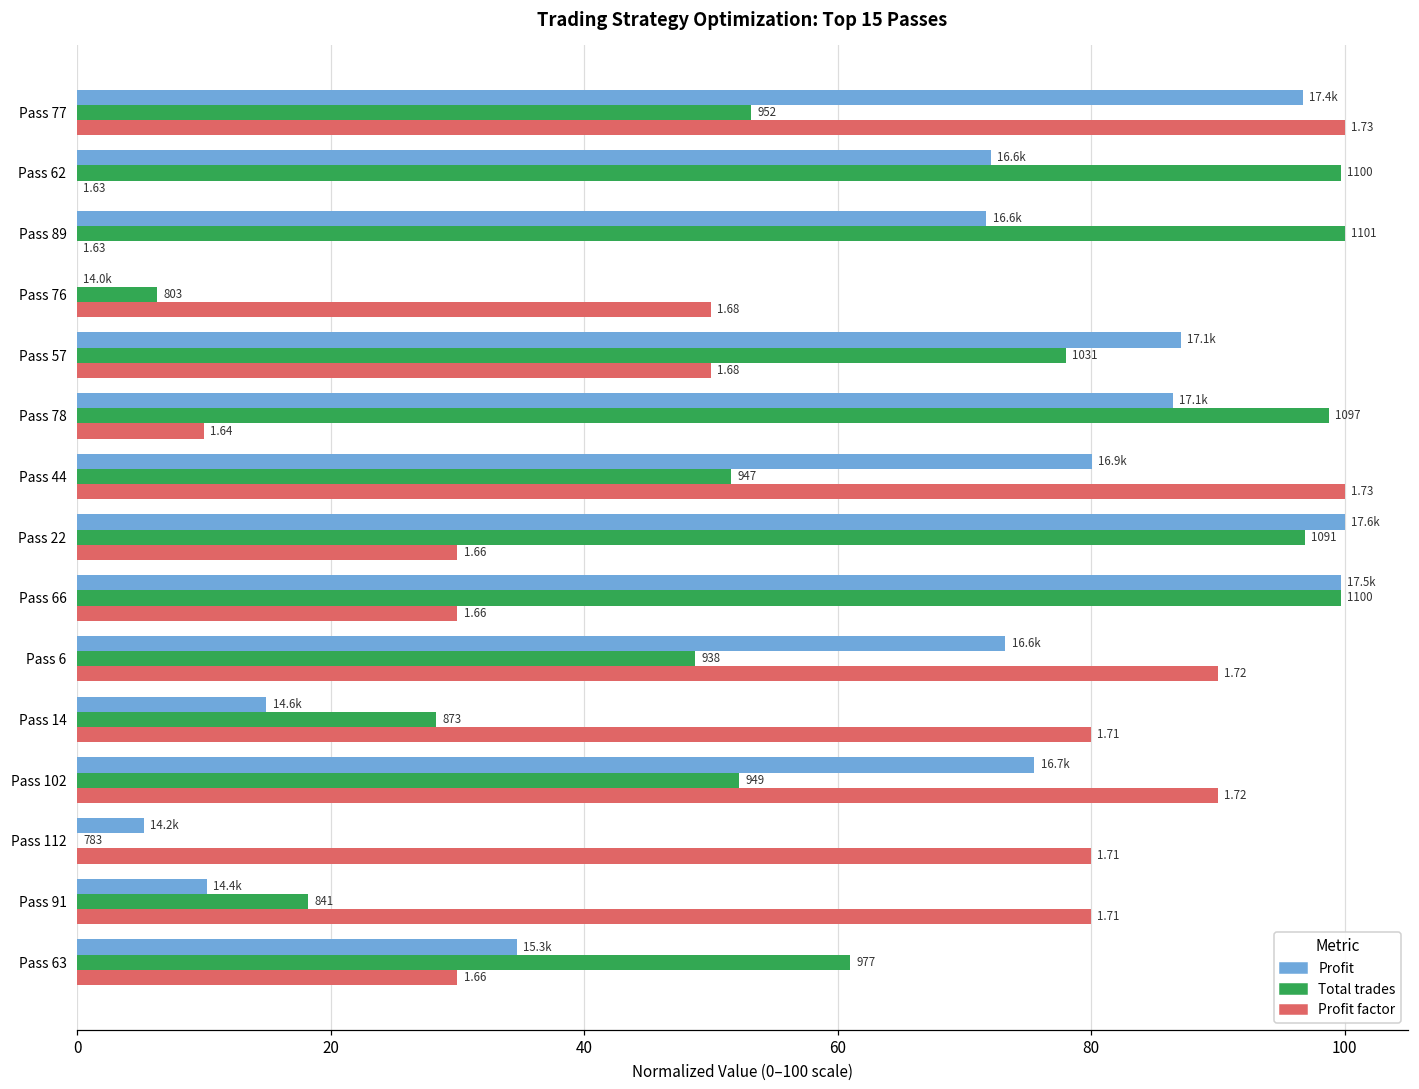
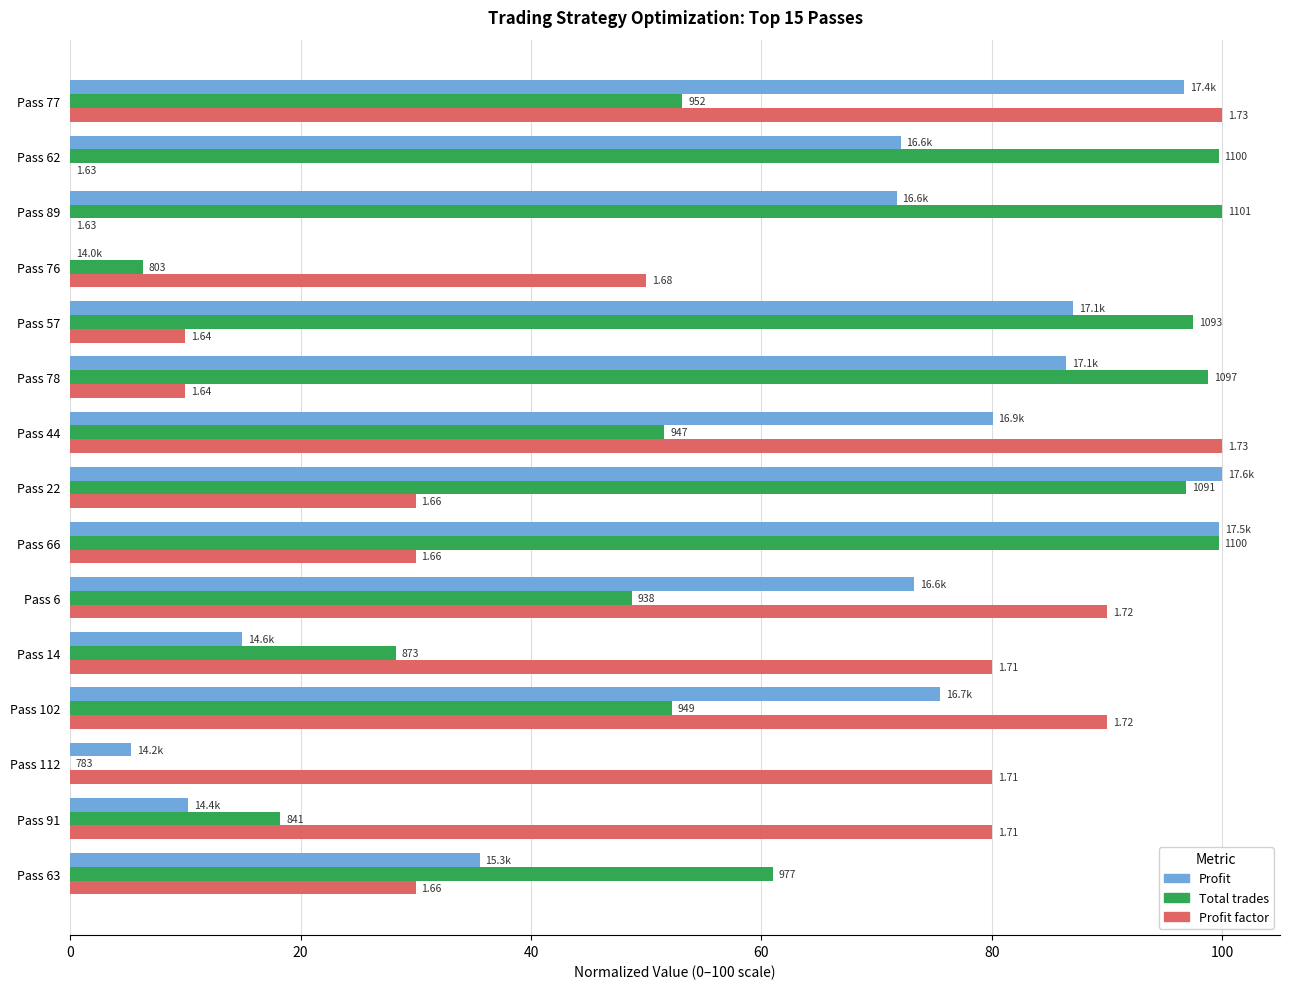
Total trades, Pass 57: 1031 -> 1093
Profit factor, Pass 57: 1.68 -> 1.64
Profit, Pass 63: 34.7 -> 35.5
